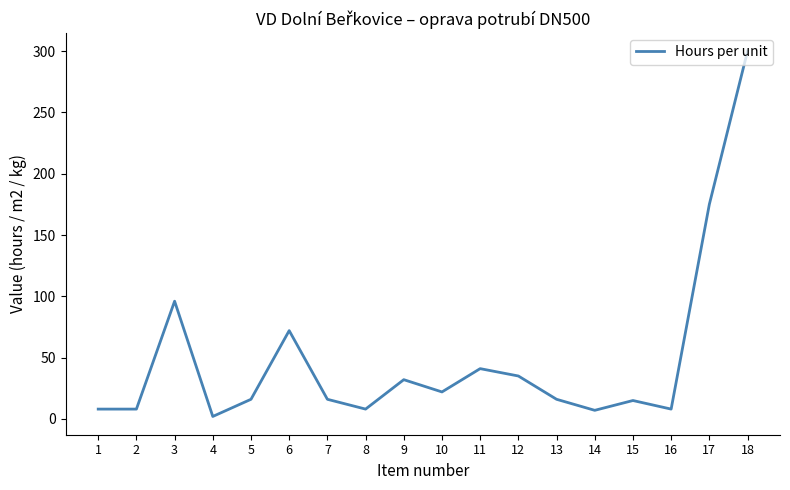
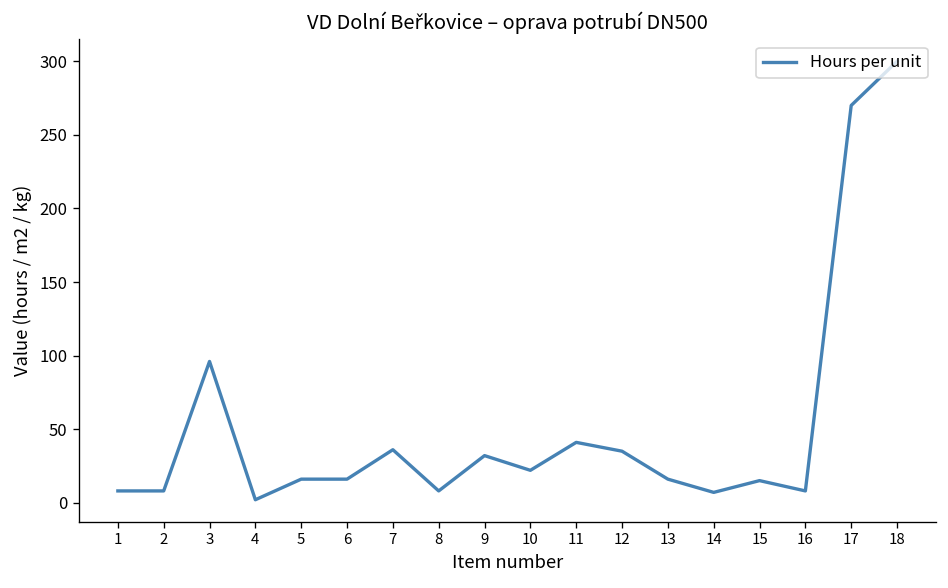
6: 72 -> 16
7: 16 -> 36
17: 175 -> 270
